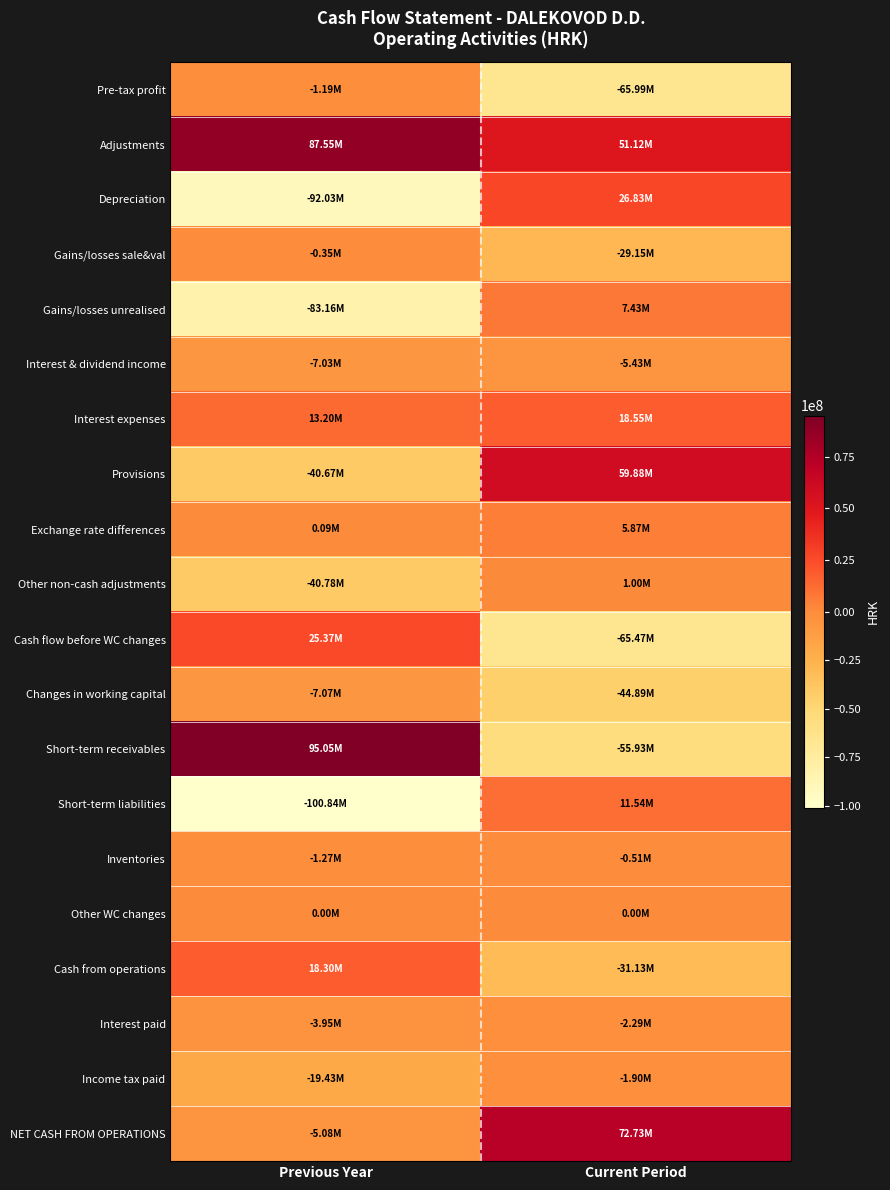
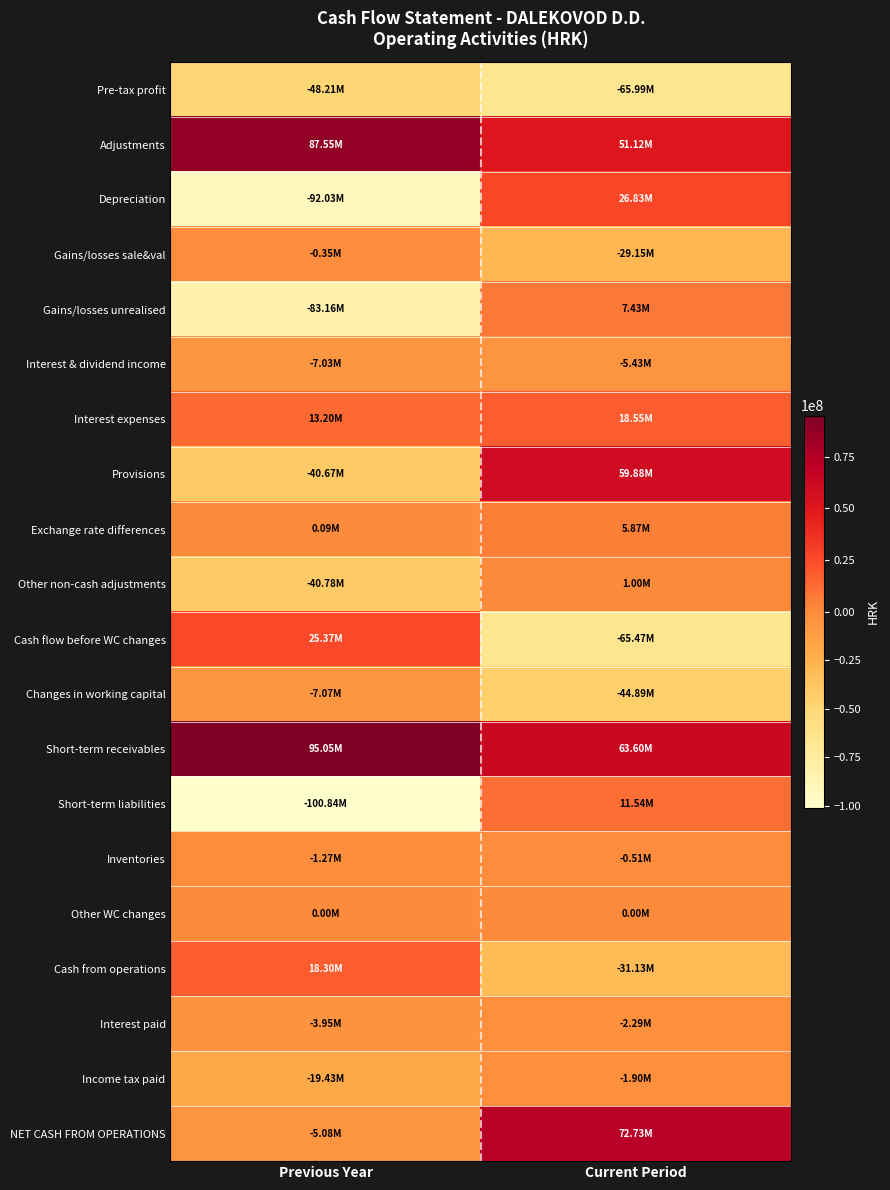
Pre-tax profit, Previous Year: -1.19M -> -48.21M
Short-term receivables, Current Period: -55.93M -> 63.60M
